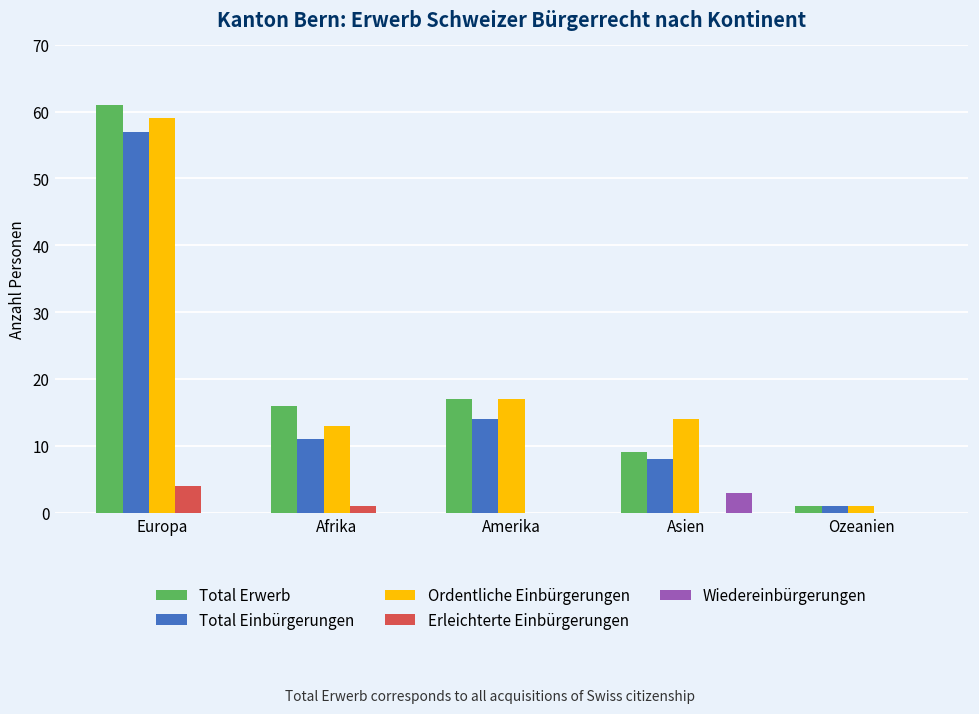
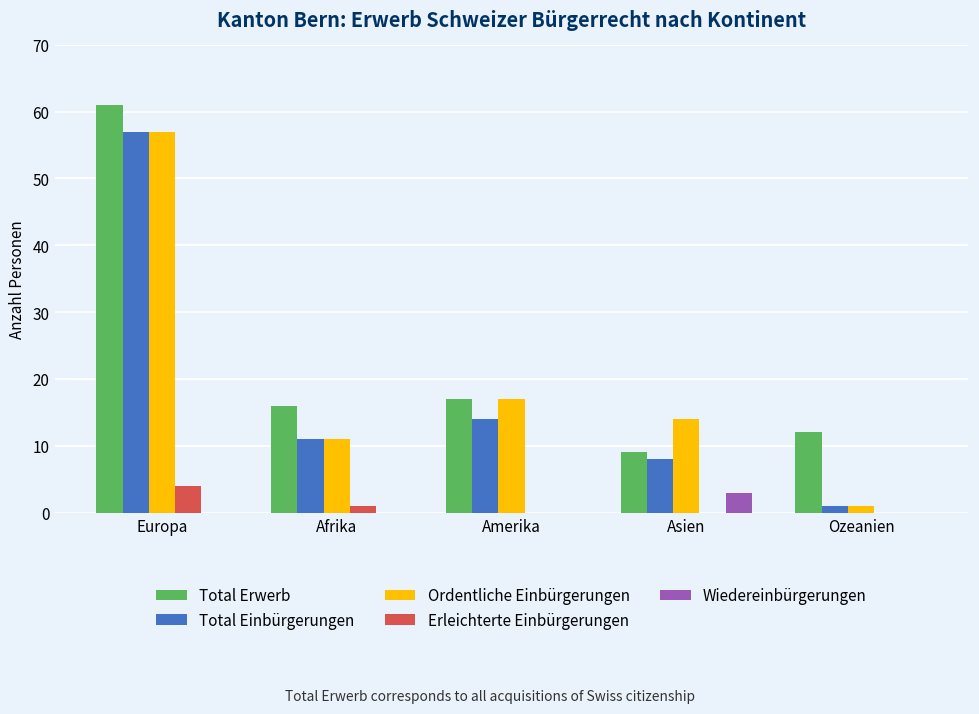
Ordentliche Einbürgerungen, Europa: 59 -> 57
Ordentliche Einbürgerungen, Afrika: 13 -> 11
Total Erwerb, Ozeanien: 1 -> 12
